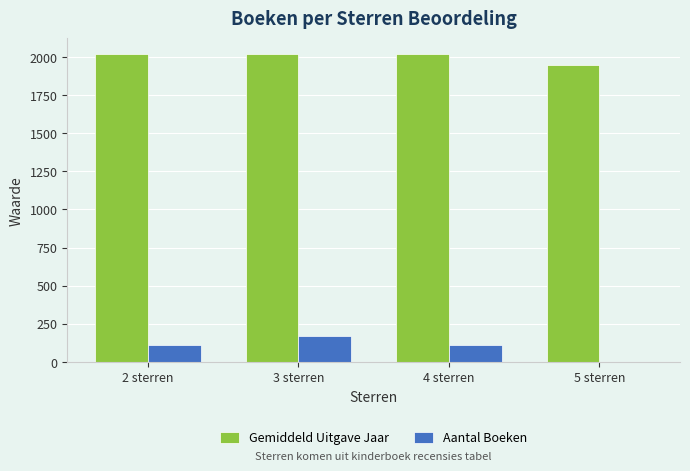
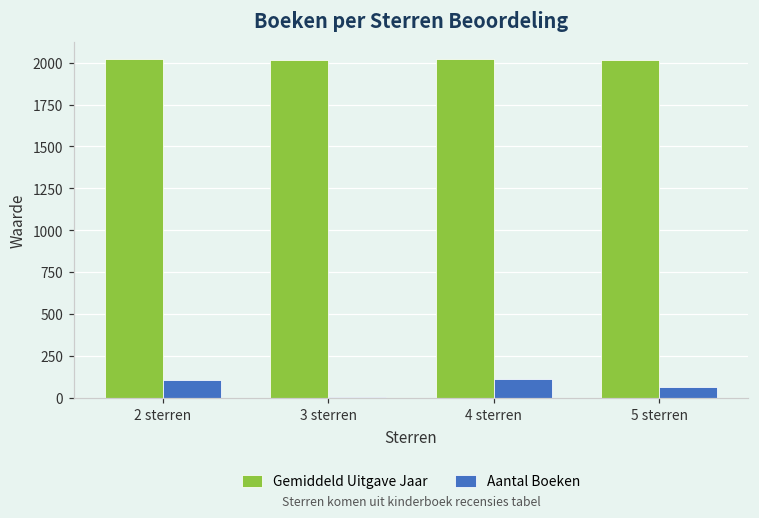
Aantal Boeken, 3 sterren: 170 -> 10
Gemiddeld Uitgave Jaar, 5 sterren: 1950 -> 2020
Aantal Boeken, 5 sterren: 0 -> 60
